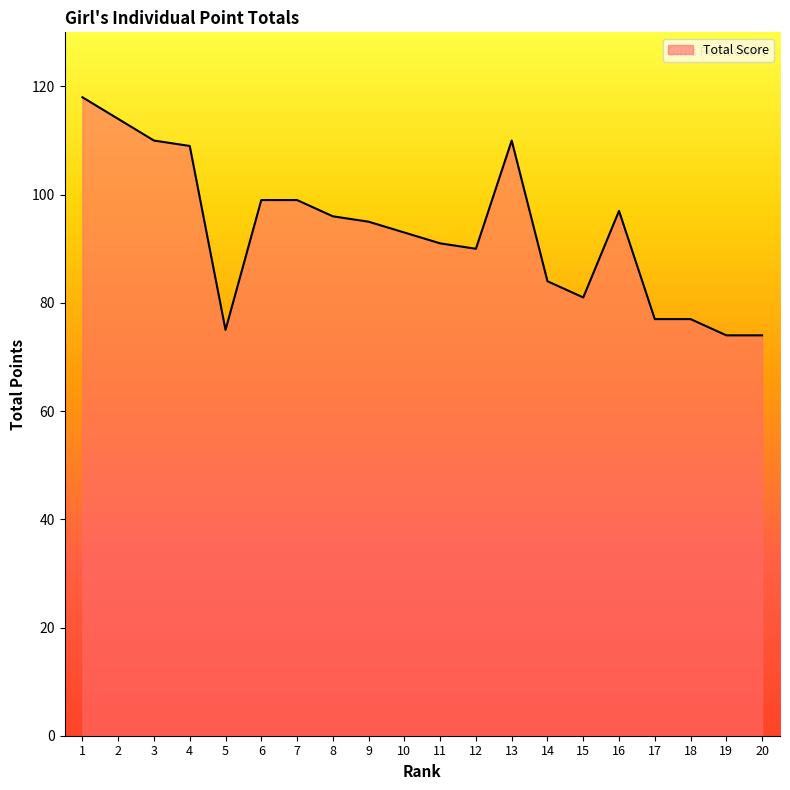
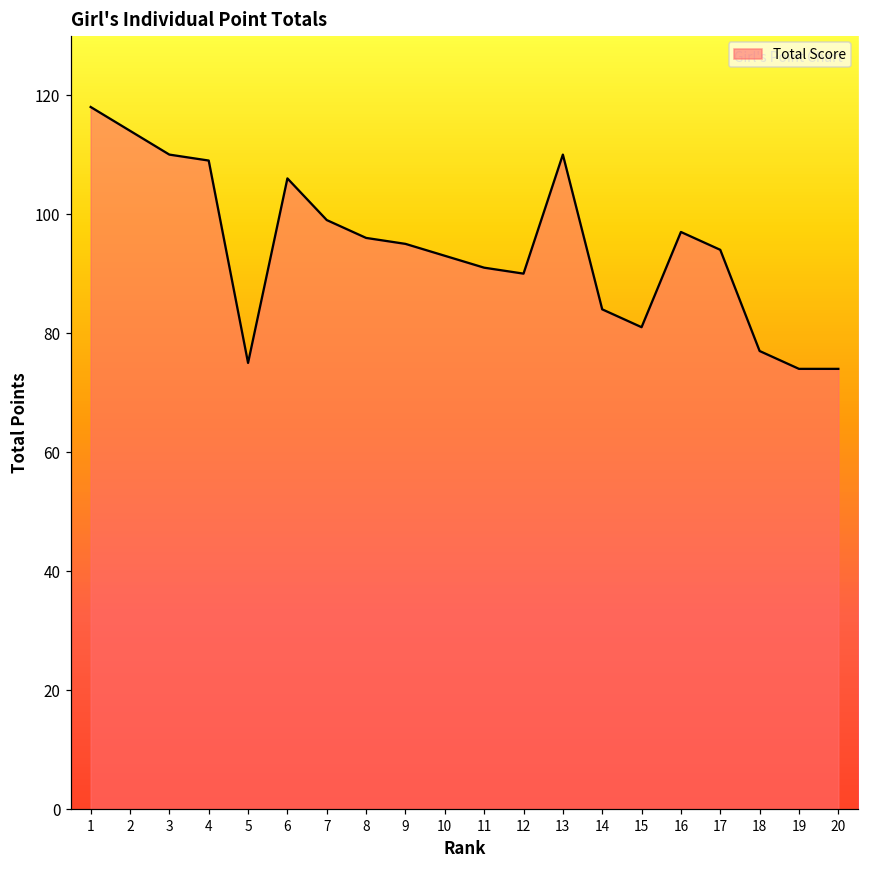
6: 99 -> 106
17: 77 -> 94
